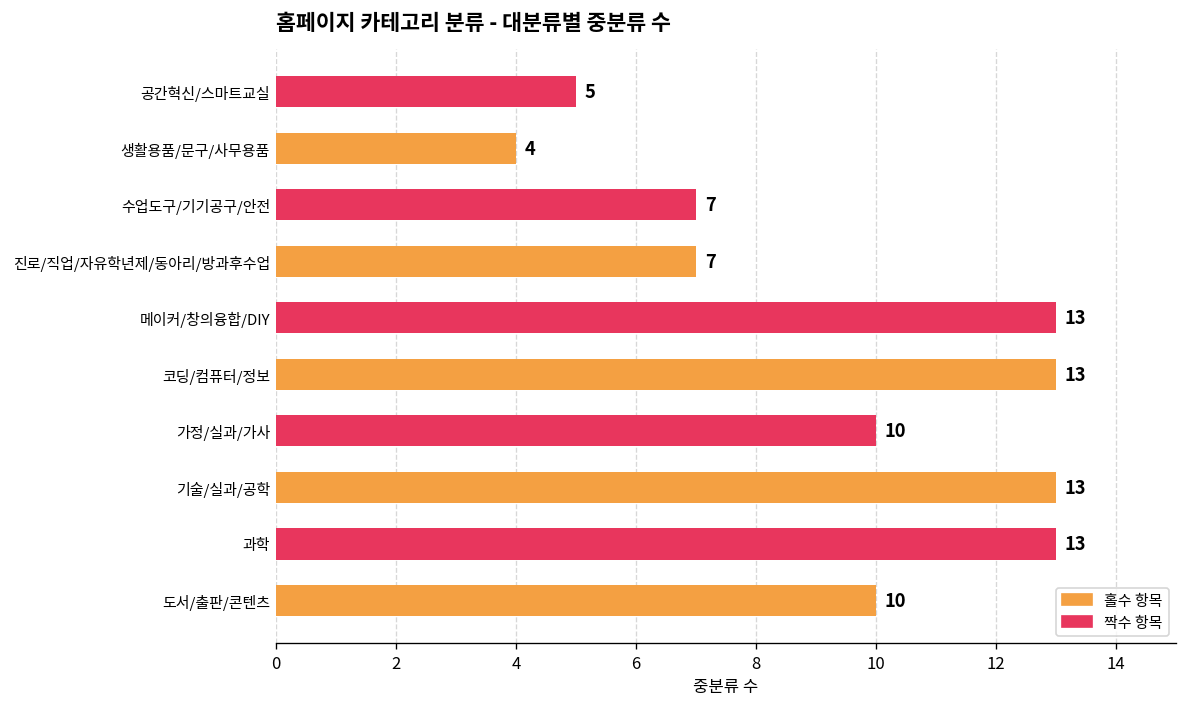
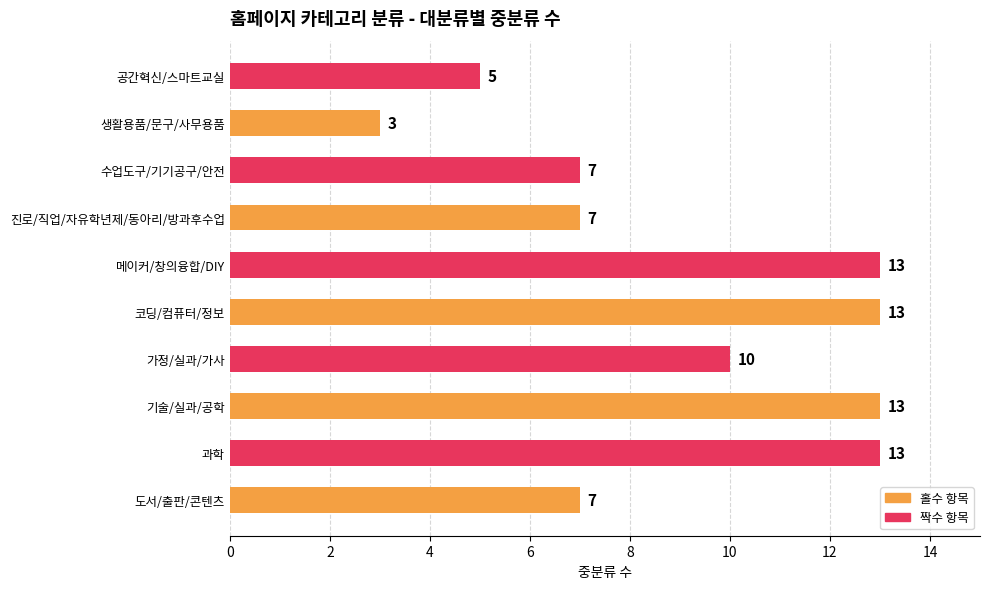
생활용품/문구/사무용품: 4 -> 3
도서/출판/콘텐츠: 10 -> 7
